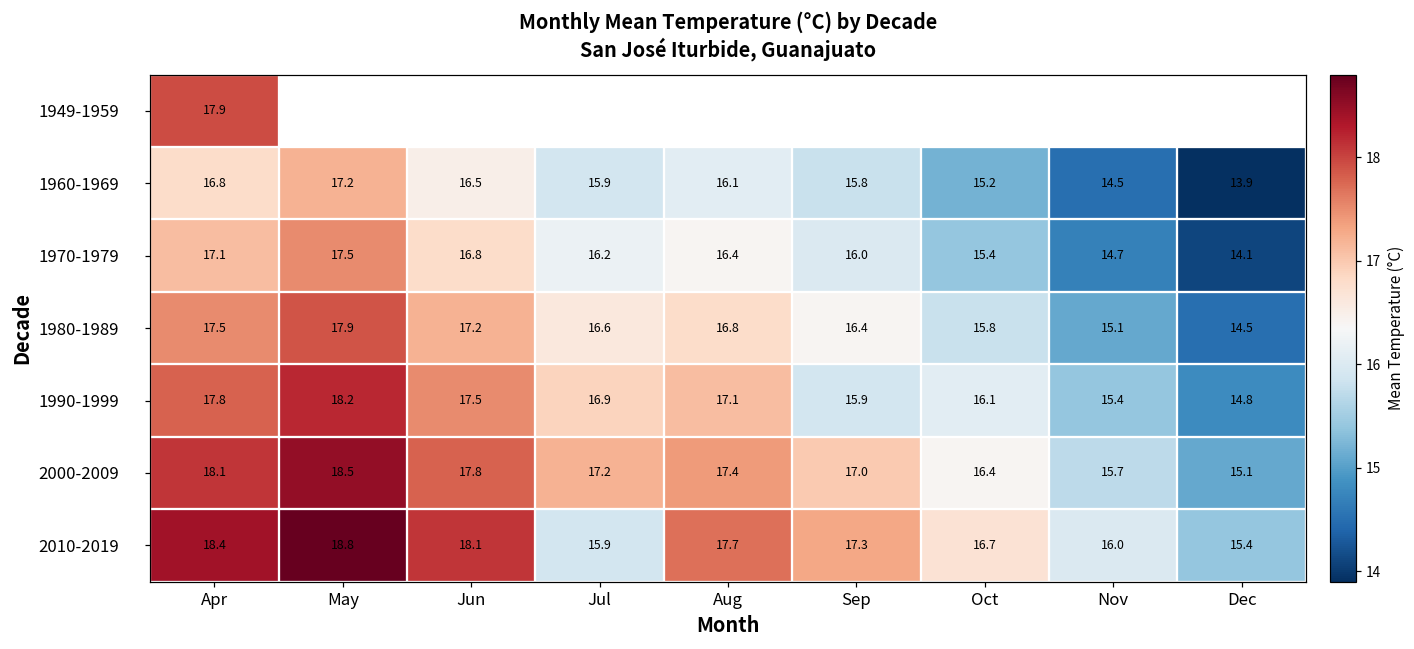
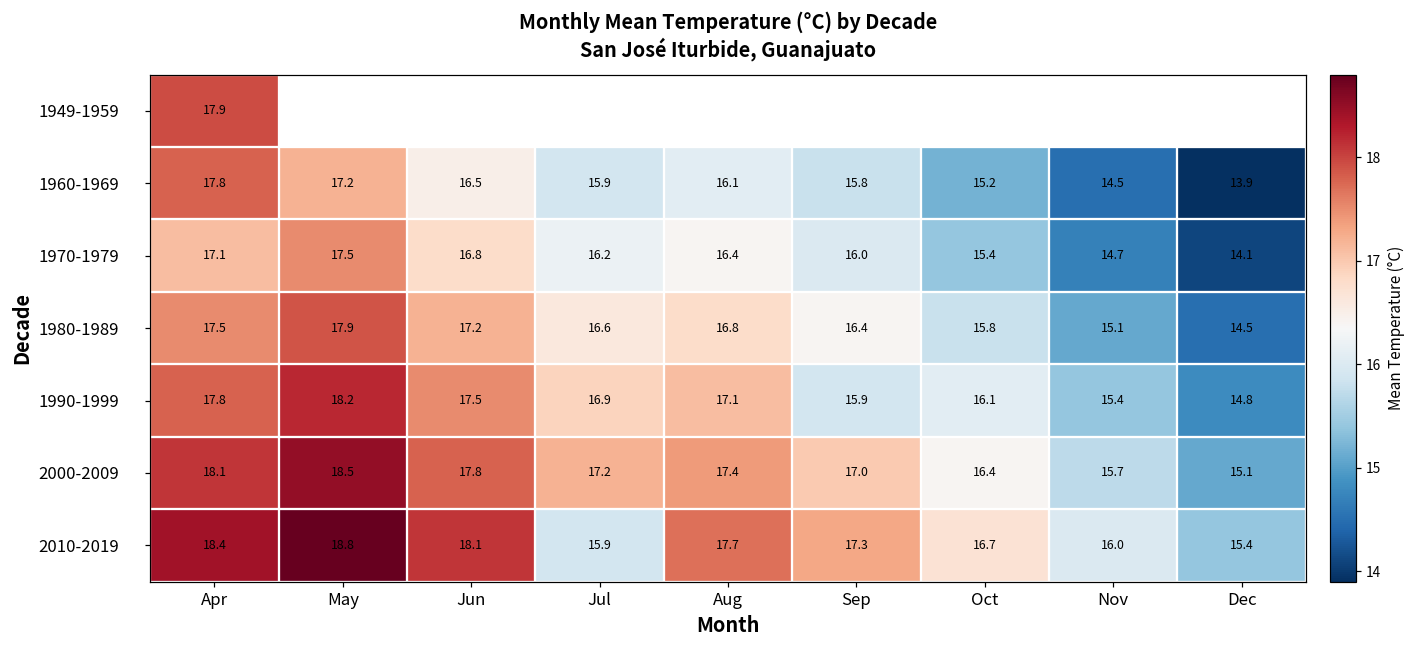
1960-1969, Apr: 16.8 -> 17.8
